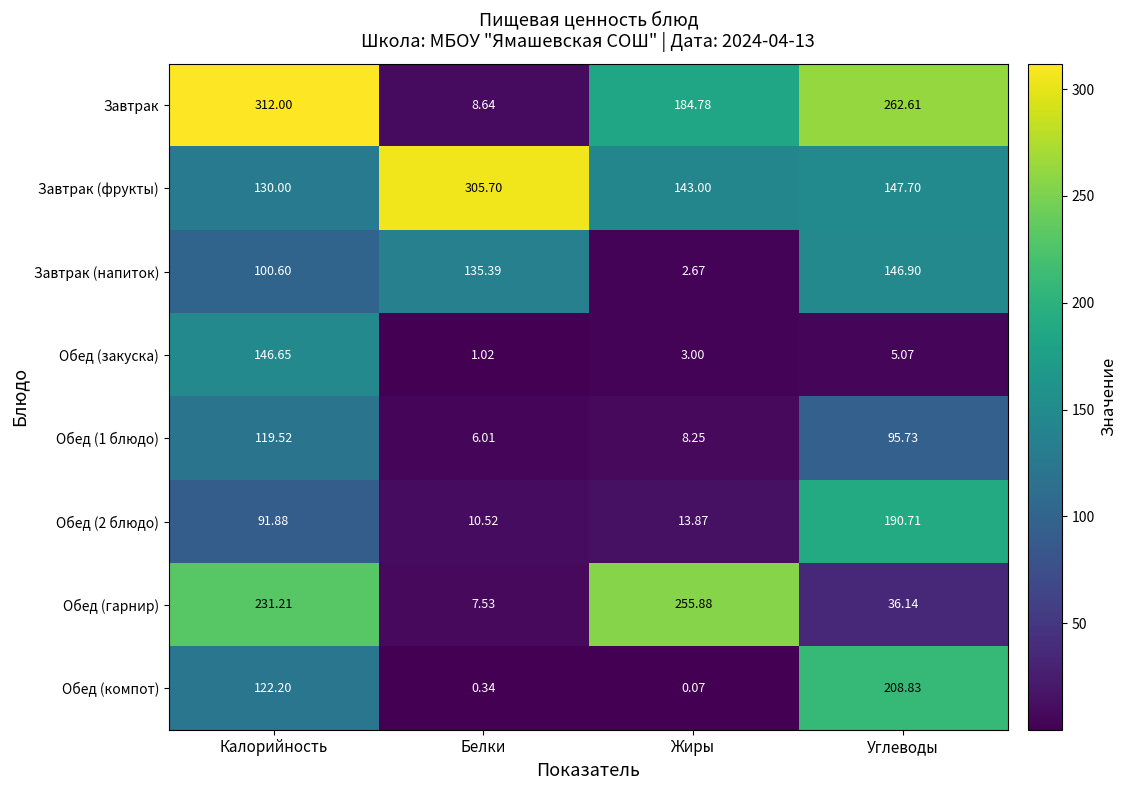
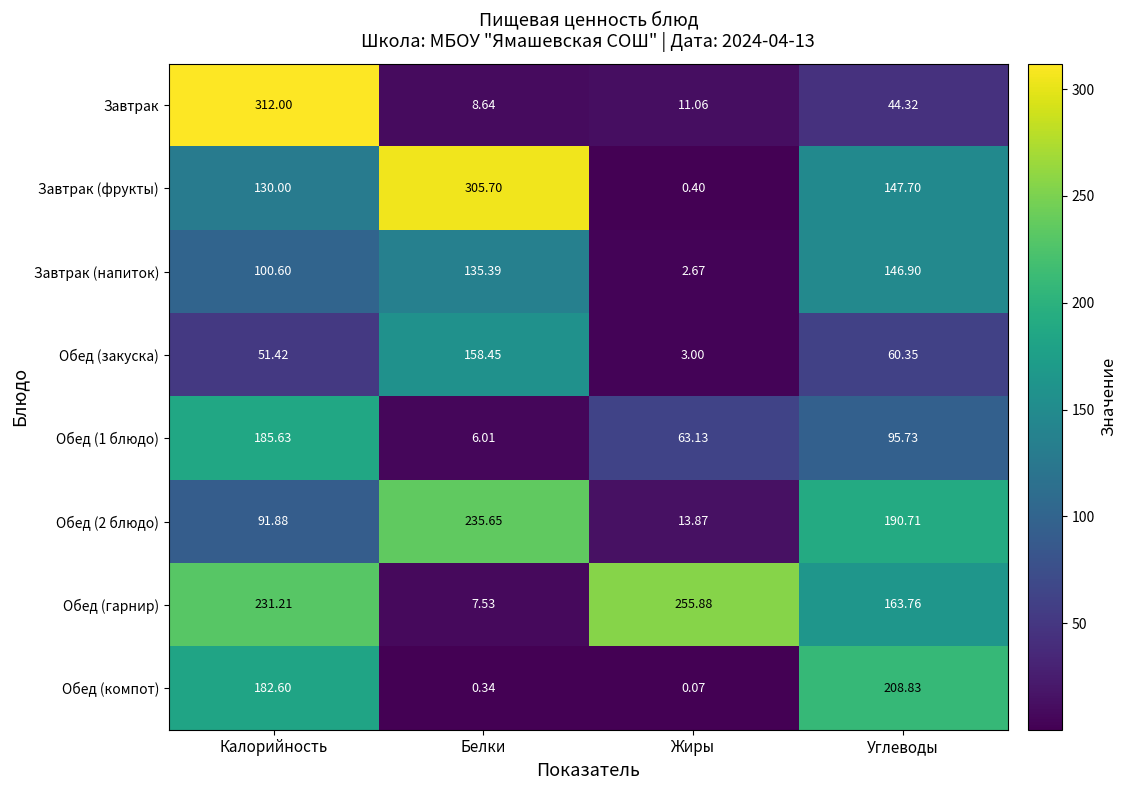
Завтрак, Жиры: 184.78 -> 11.06
Завтрак, Углеводы: 262.61 -> 44.32
Завтрак (фрукты), Жиры: 143.00 -> 0.40
Обед (закуска), Калорийность: 146.65 -> 51.42
Обед (закуска), Белки: 1.02 -> 158.45
Обед (закуска), Углеводы: 5.07 -> 60.35
Обед (1 блюдо), Калорийность: 119.52 -> 185.63
Обед (1 блюдо), Жиры: 8.25 -> 63.13
Обед (2 блюдо), Белки: 10.52 -> 235.65
Обед (гарнир), Углеводы: 36.14 -> 163.76
Обед (компот), Калорийность: 122.20 -> 182.60
